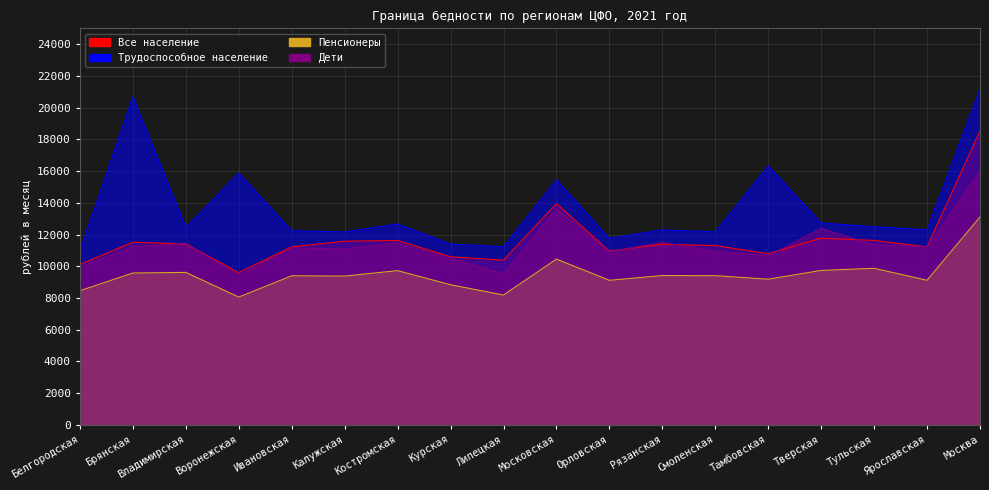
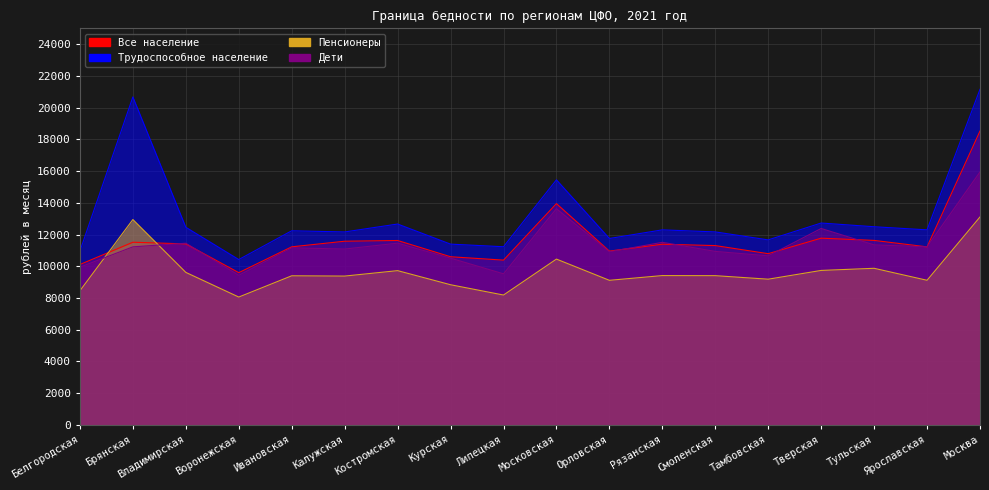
Пенсионеры, Брянская: 9600 -> 12900
Трудоспособное население, Воронежская: 15900 -> 10400
Трудоспособное население, Тамбовская: 16300 -> 11700
